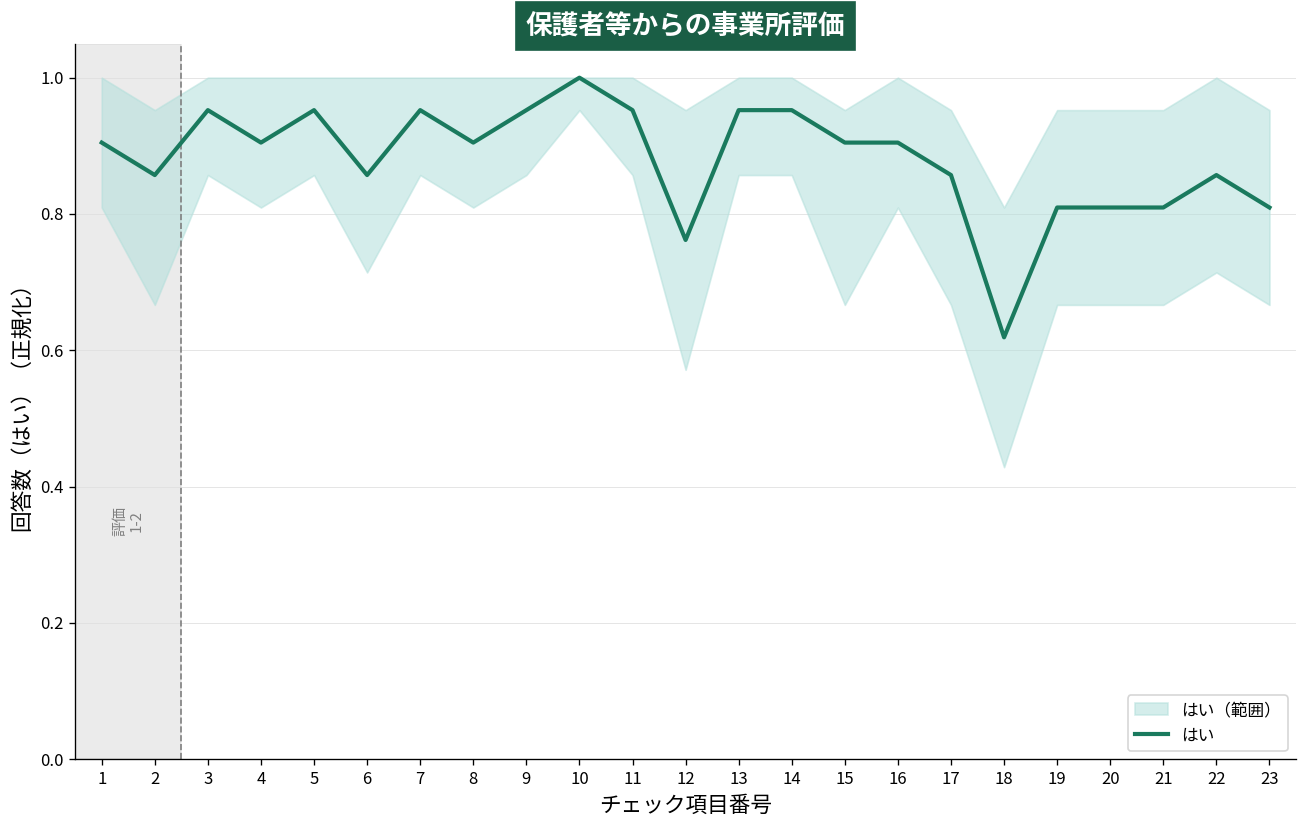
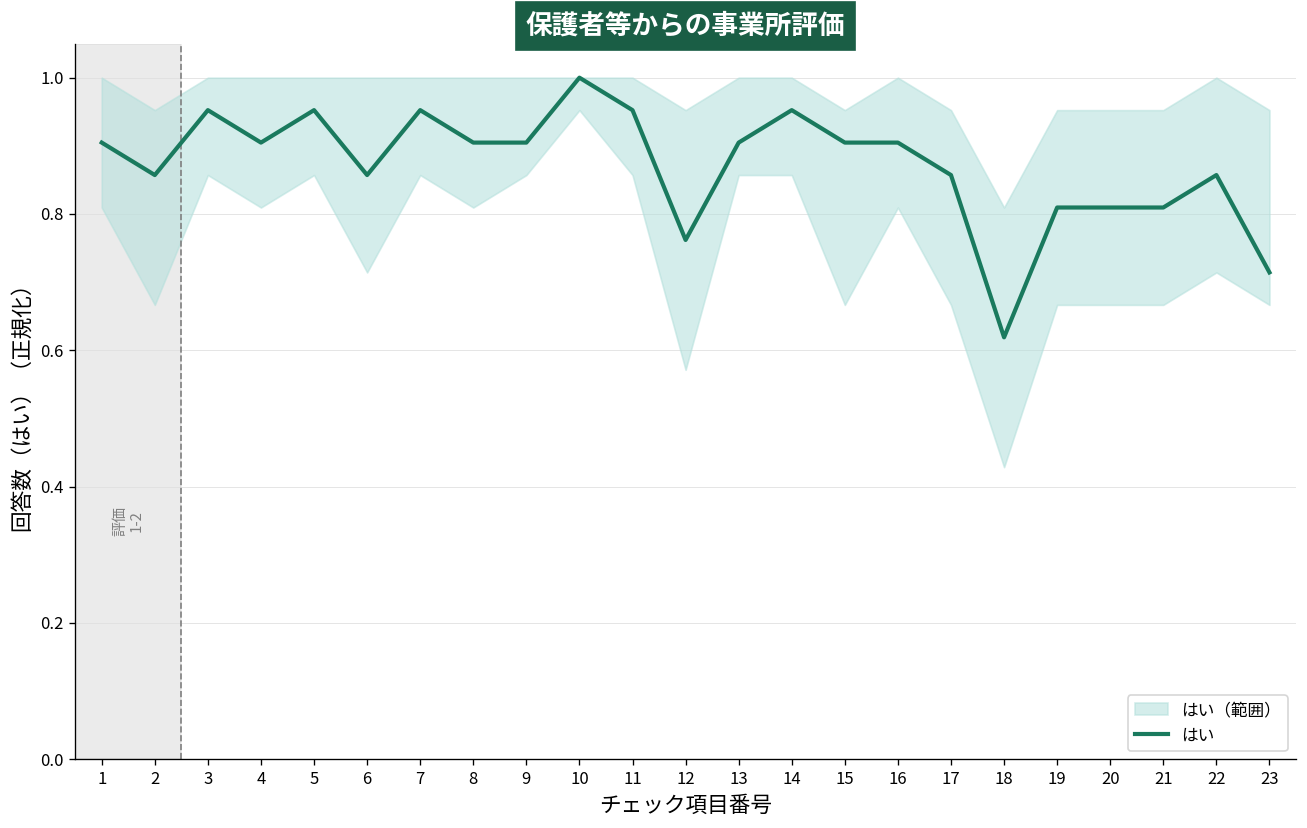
はい, 9: 0.95 -> 0.90
はい, 13: 0.95 -> 0.90
はい, 23: 0.81 -> 0.71
